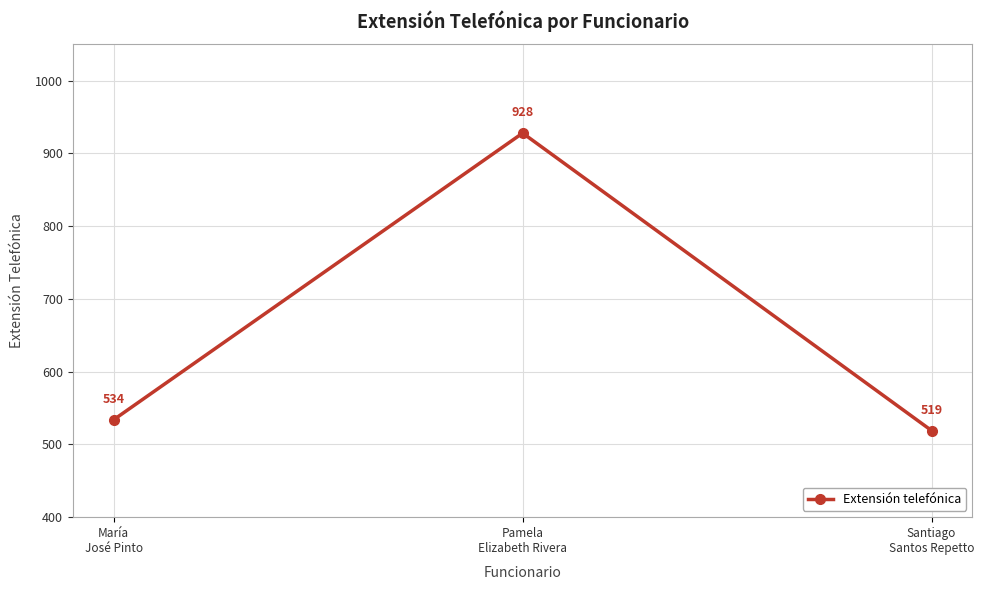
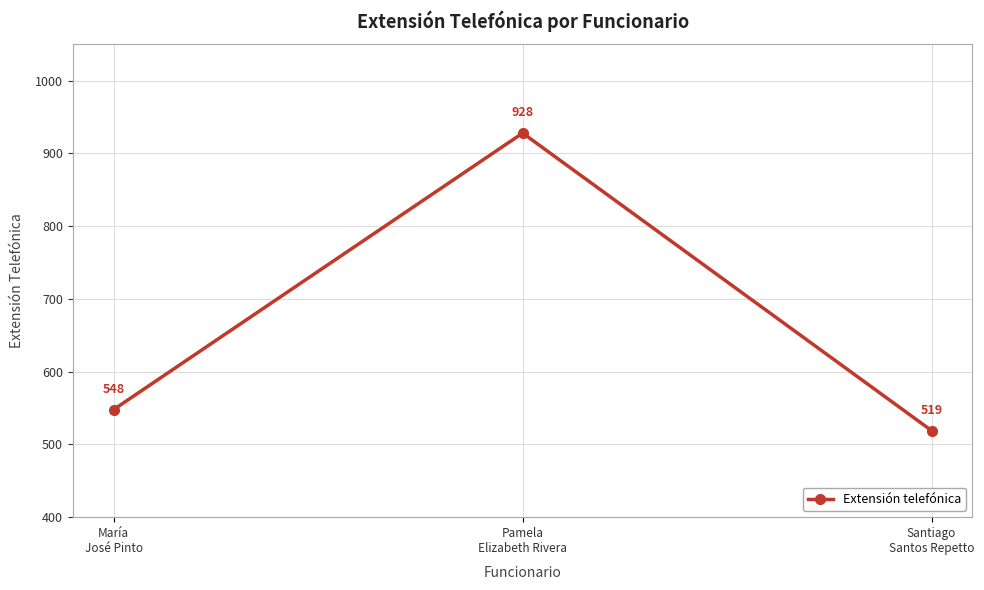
María José Pinto: 534 -> 548
